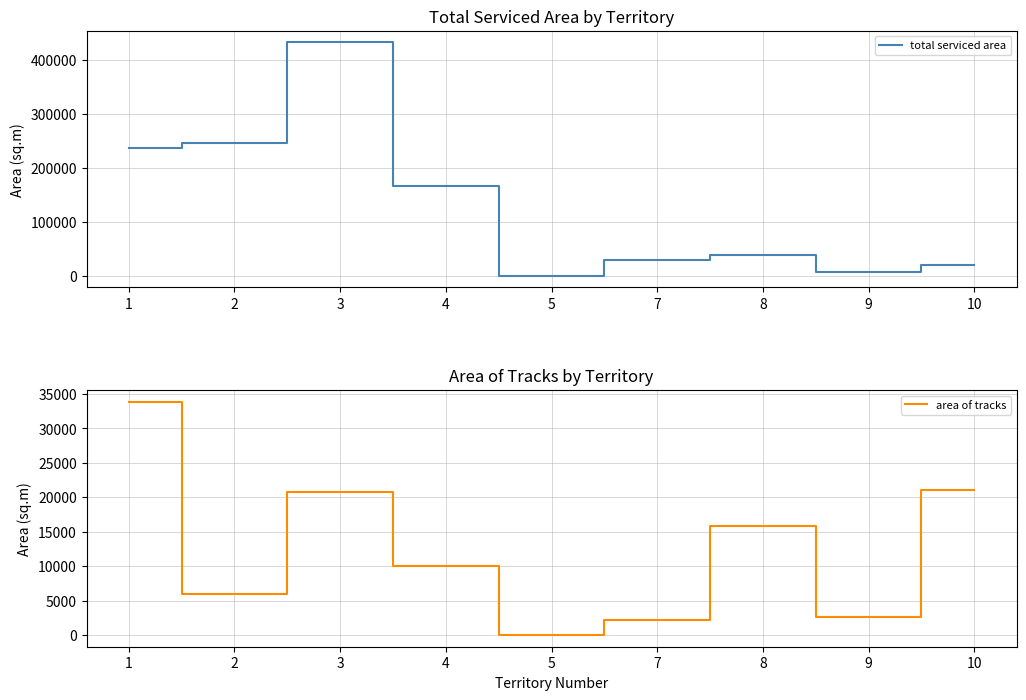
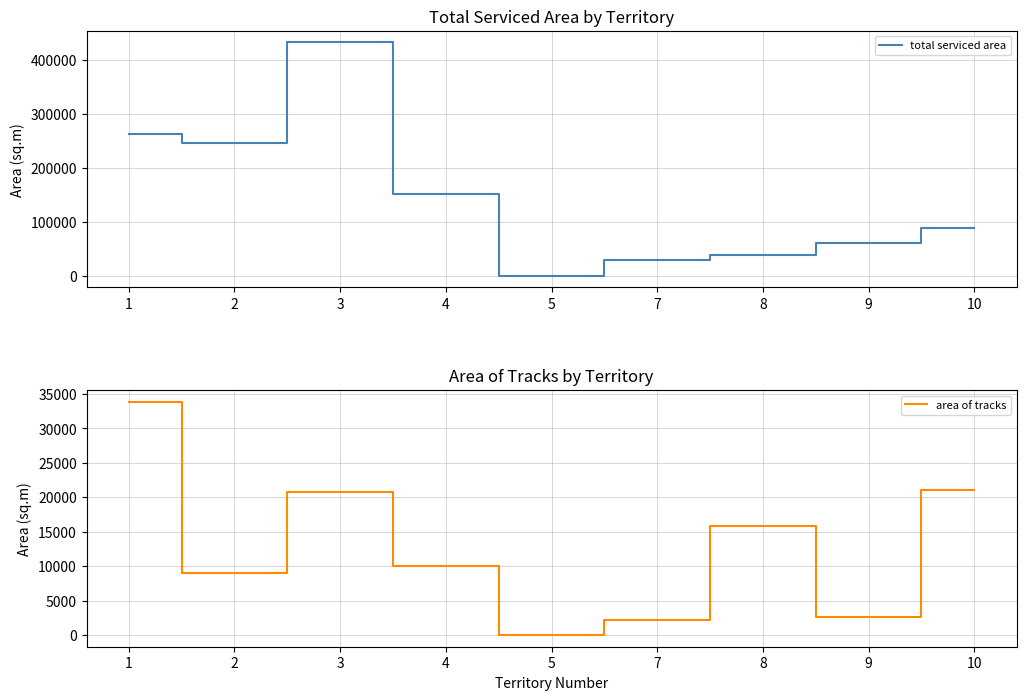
Total Serviced Area by Territory, 1: 240000 -> 260000
Total Serviced Area by Territory, 4: 170000 -> 150000
Total Serviced Area by Territory, 9: 10000 -> 60000
Total Serviced Area by Territory, 10: 20000 -> 90000
Area of Tracks by Territory, 2: 6000 -> 9000
